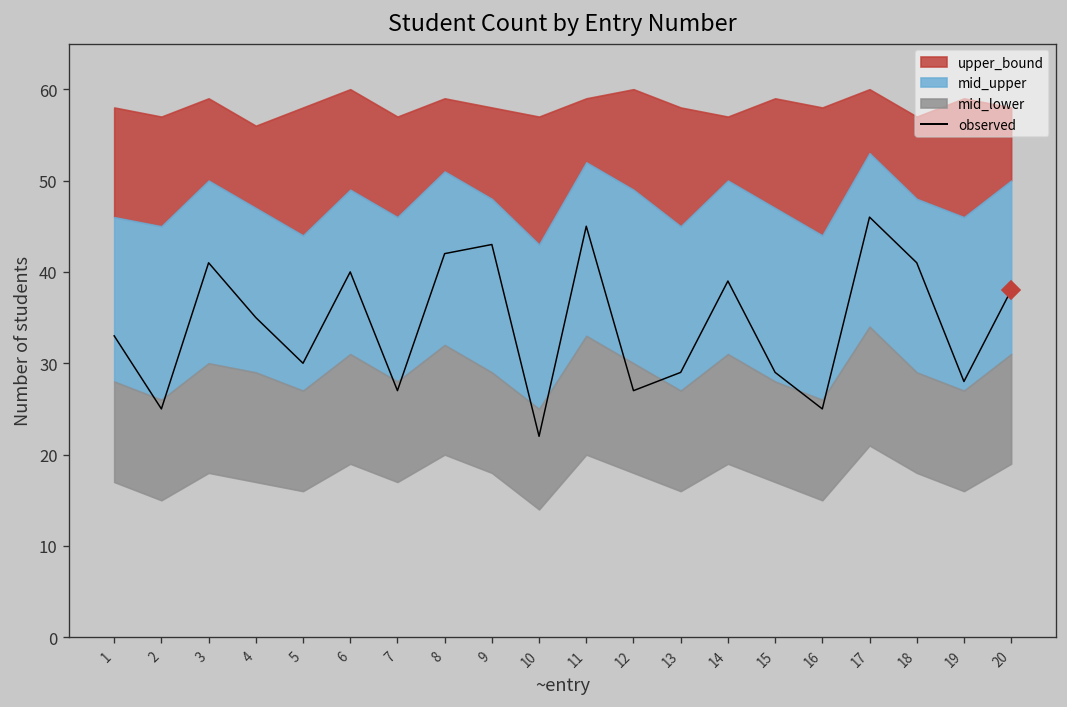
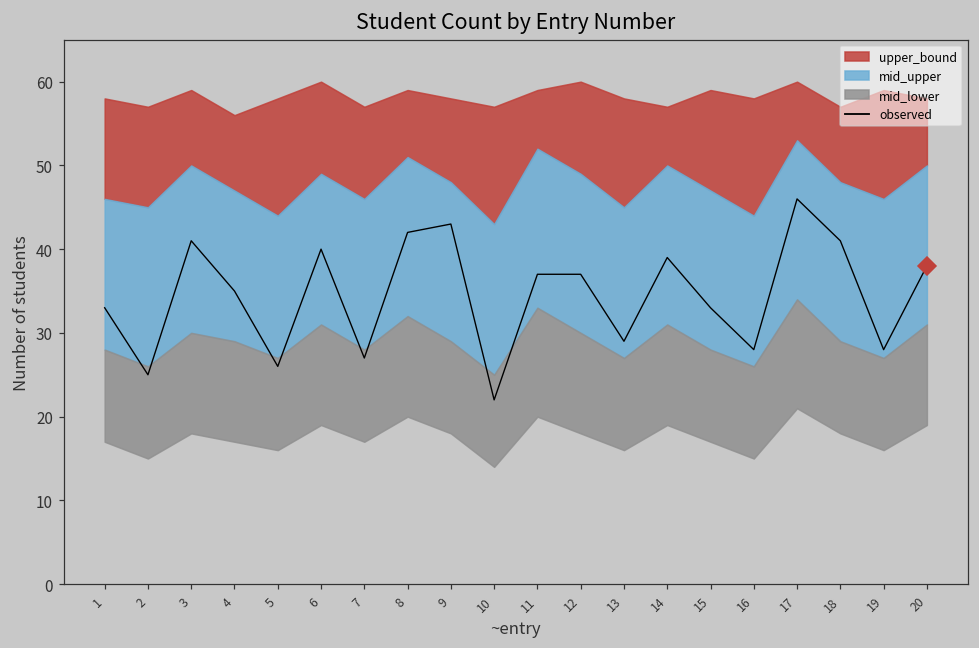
observed, 5: 30 -> 26
observed, 11: 45 -> 37
observed, 12: 27 -> 37
observed, 15: 29 -> 33
observed, 16: 25 -> 28
